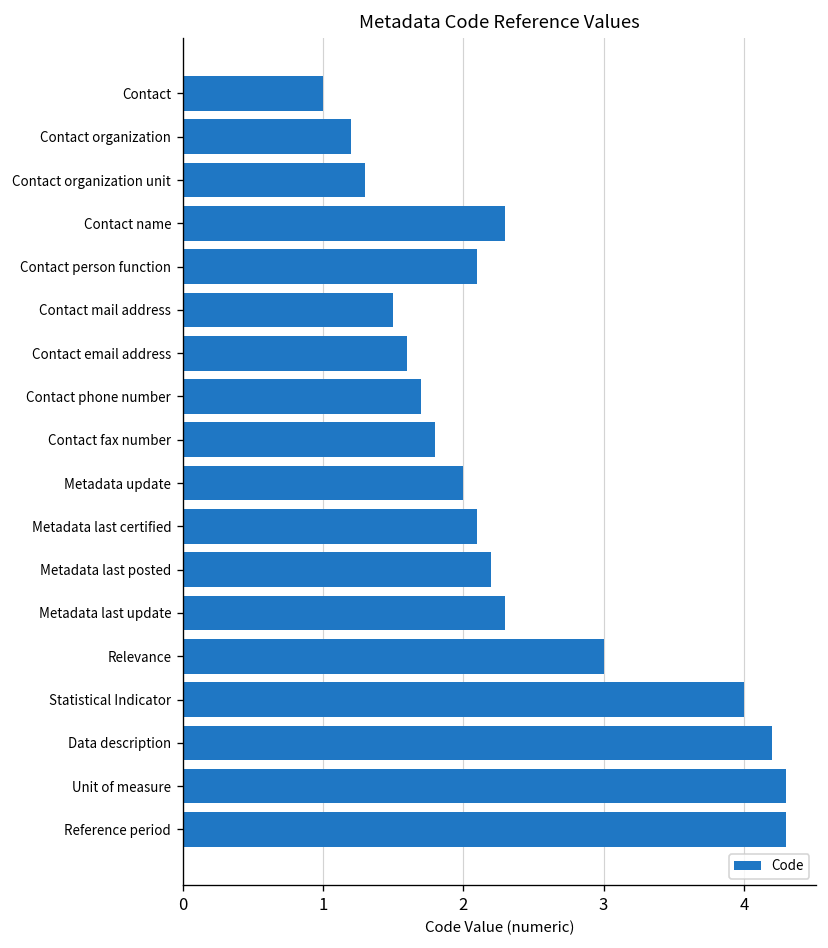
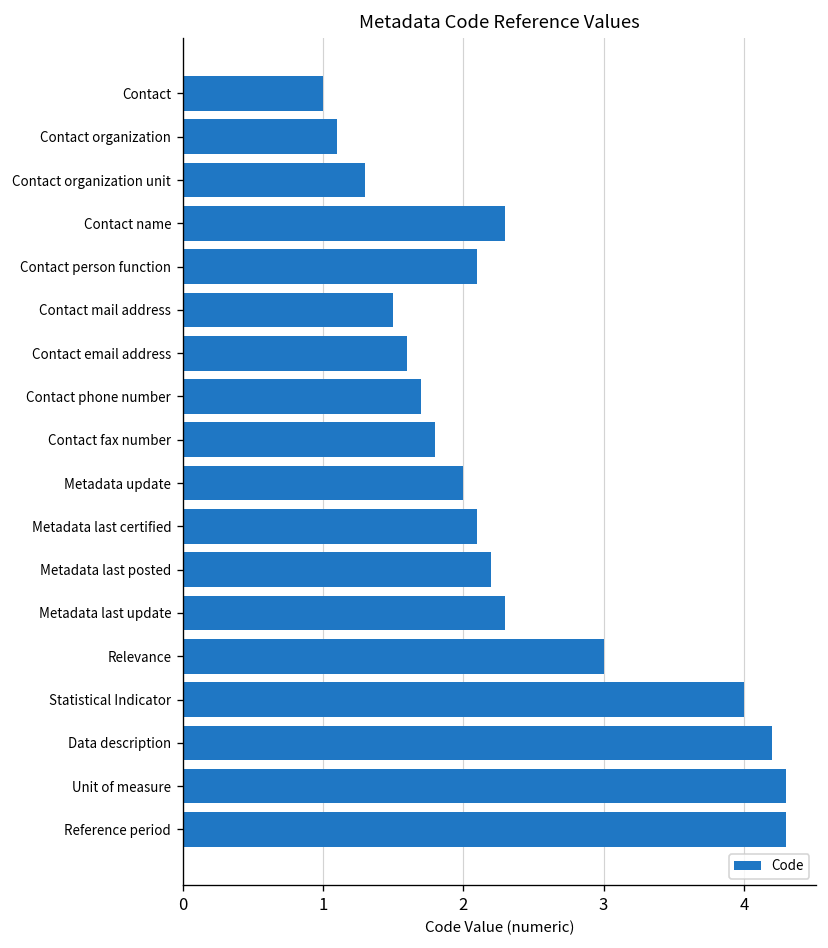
Contact organization: 1.2 -> 1.1
